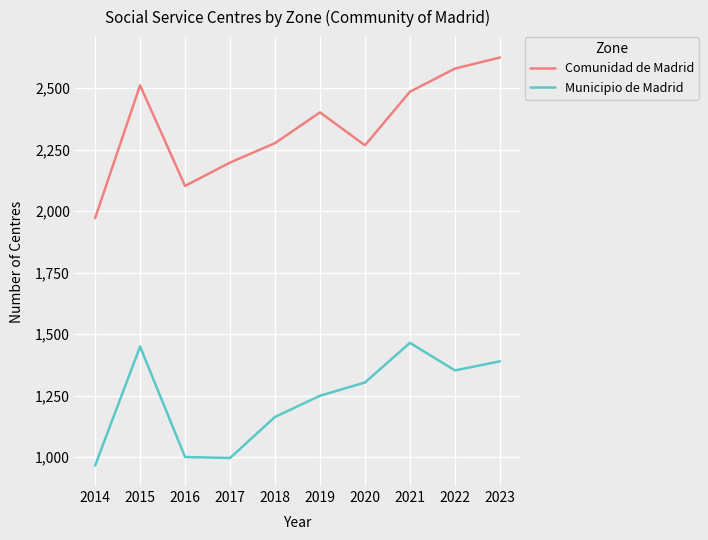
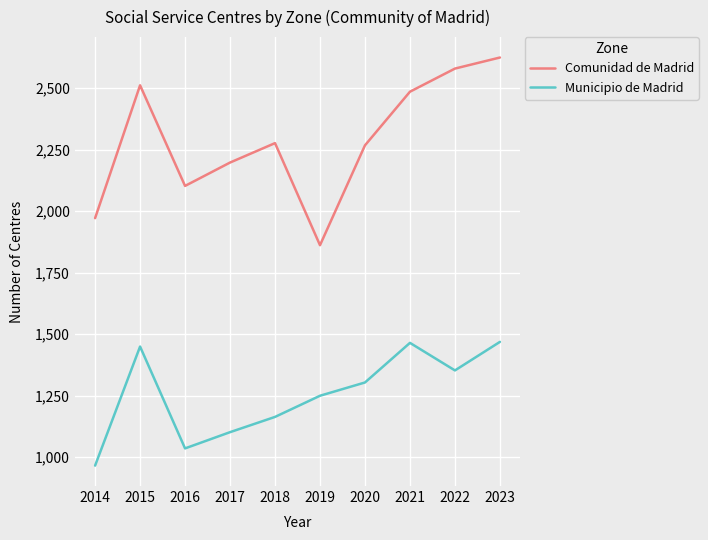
Municipio de Madrid, 2016: 1,000 -> 1,040
Municipio de Madrid, 2017: 1,000 -> 1,100
Comunidad de Madrid, 2019: 2,400 -> 1,860
Municipio de Madrid, 2023: 1,390 -> 1,470
